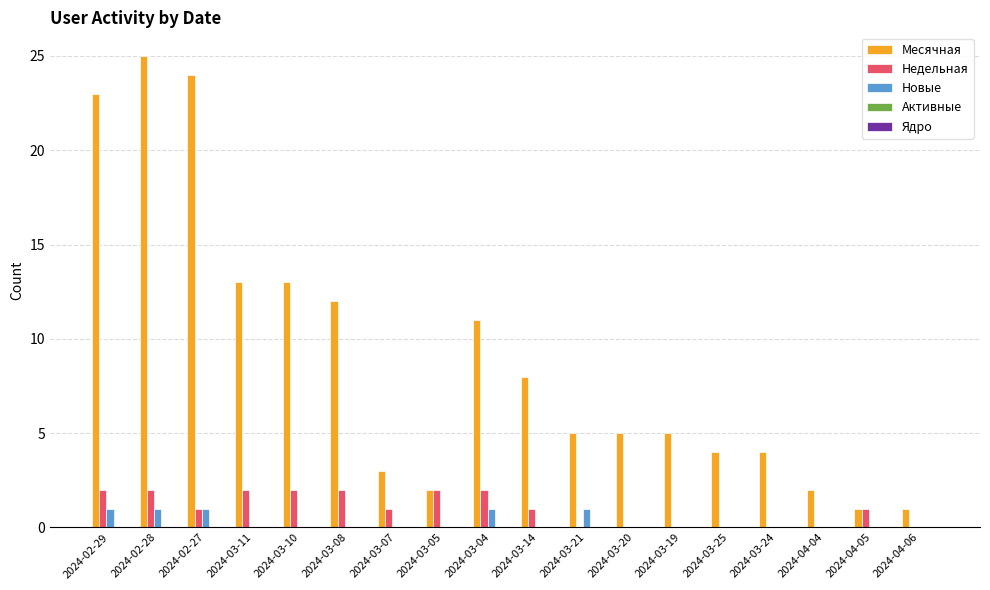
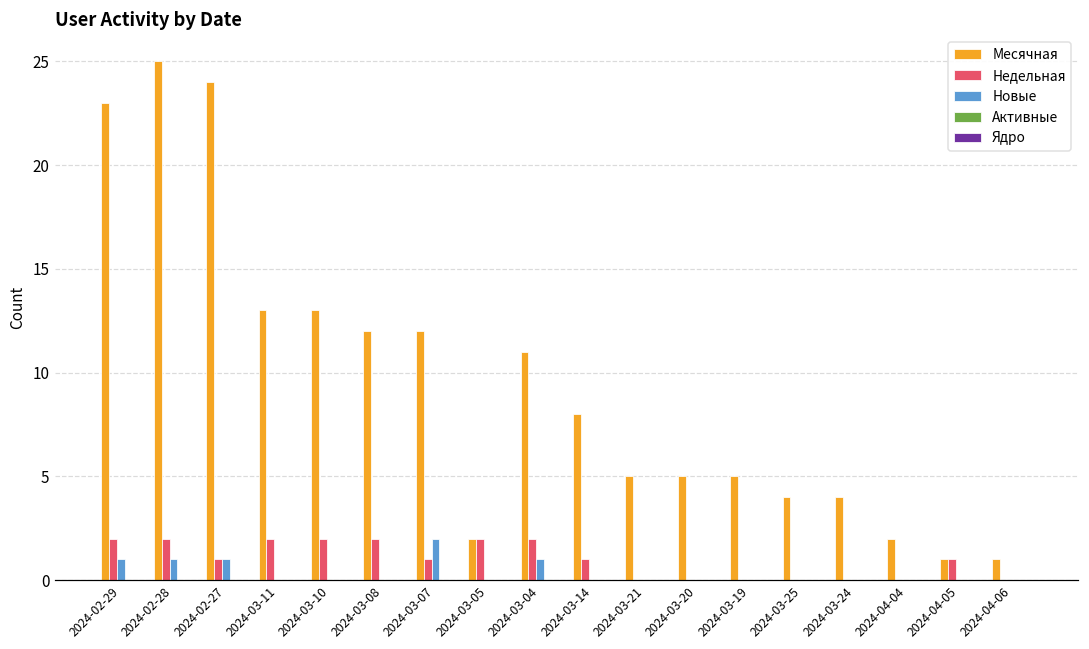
Месячная, 2024-03-07: 3 -> 12
Новые, 2024-03-07: 0 -> 2
Новые, 2024-03-21: 1 -> 0
